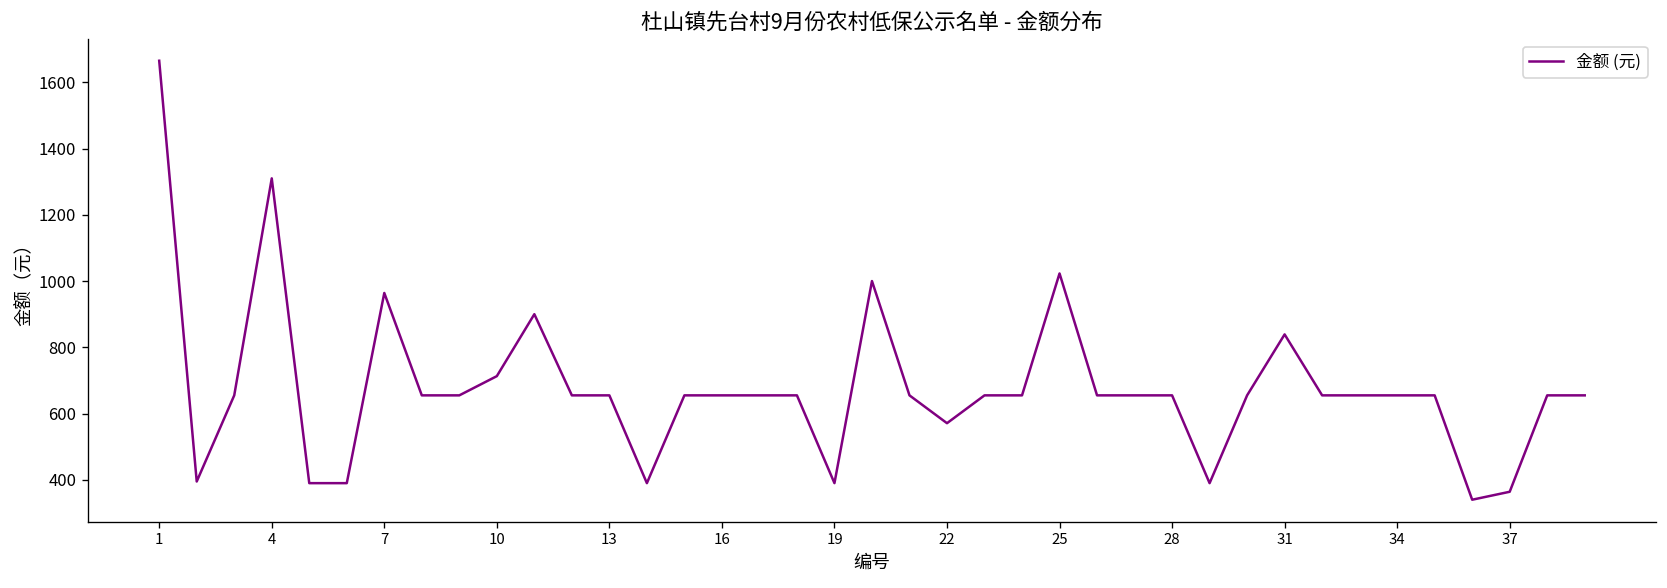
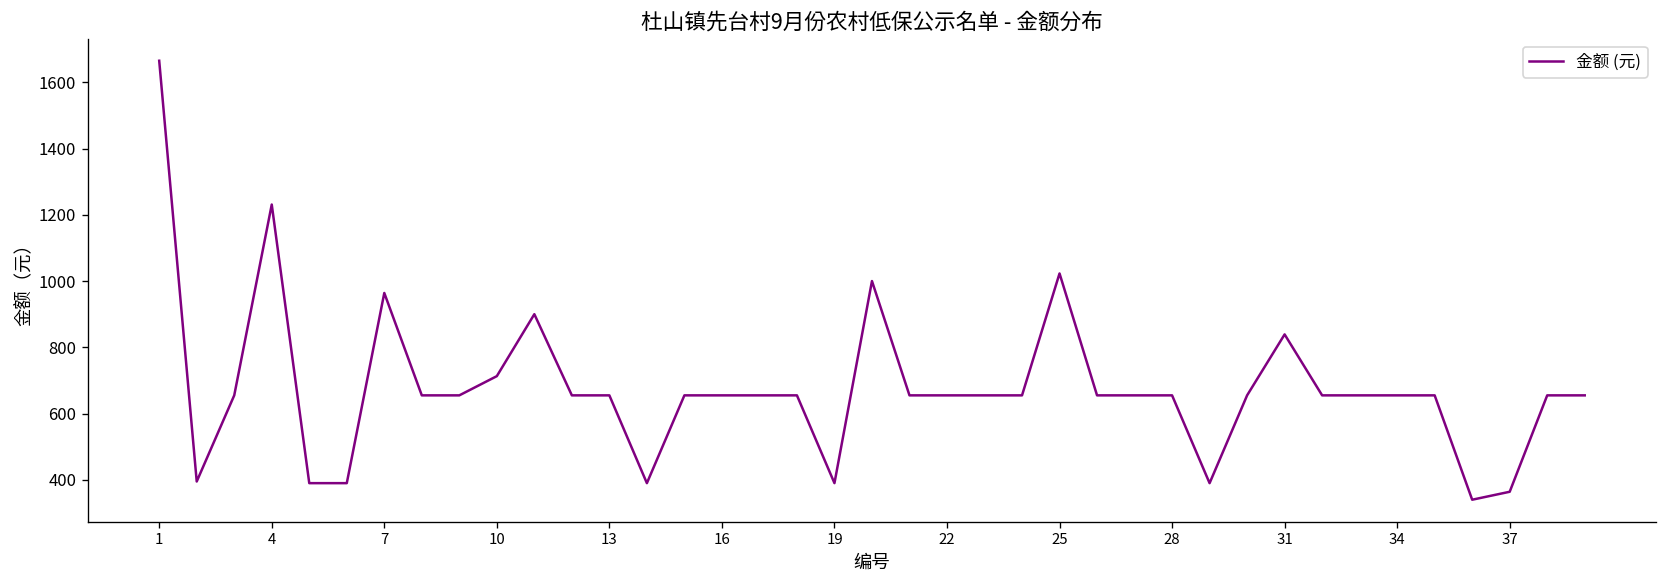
4: 1310 -> 1230
22: 570 -> 660
